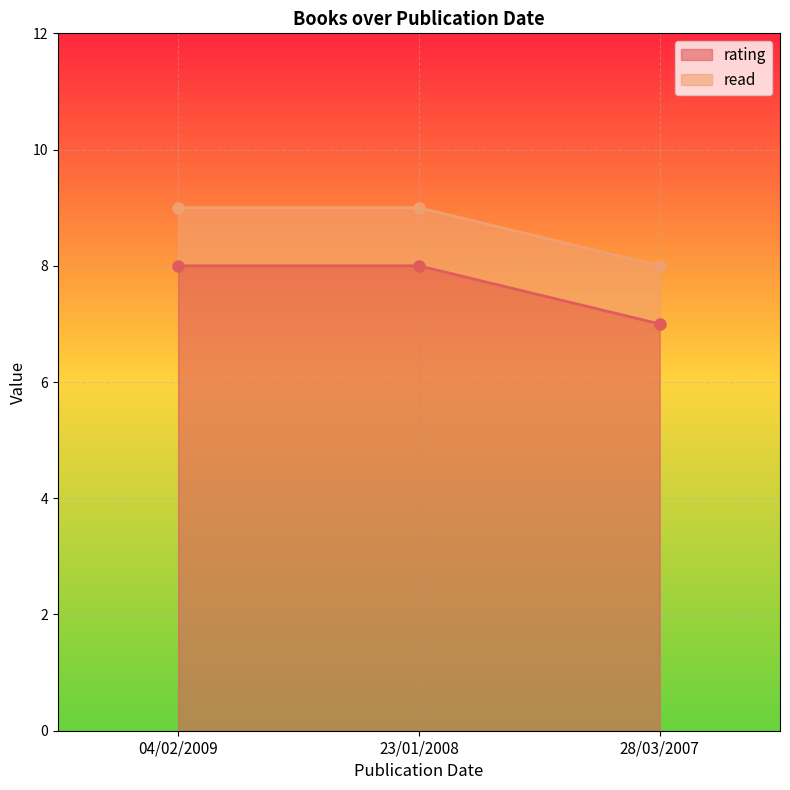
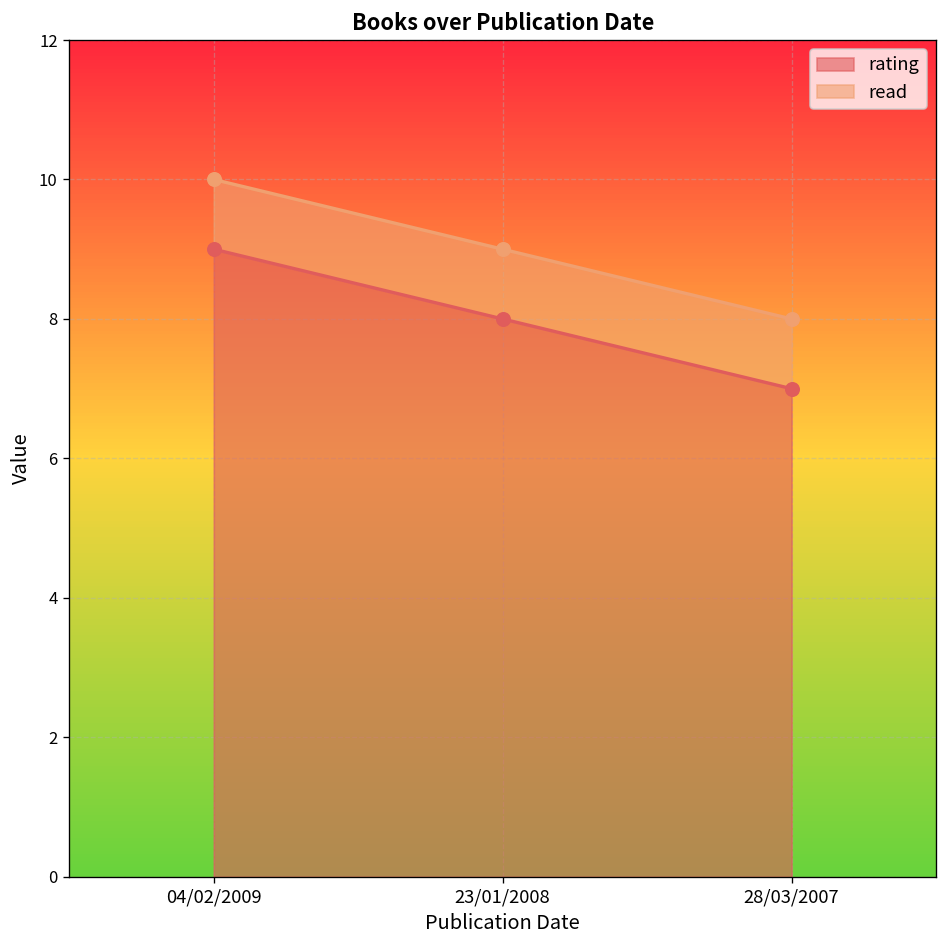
rating, 04/02/2009: 8 -> 9
